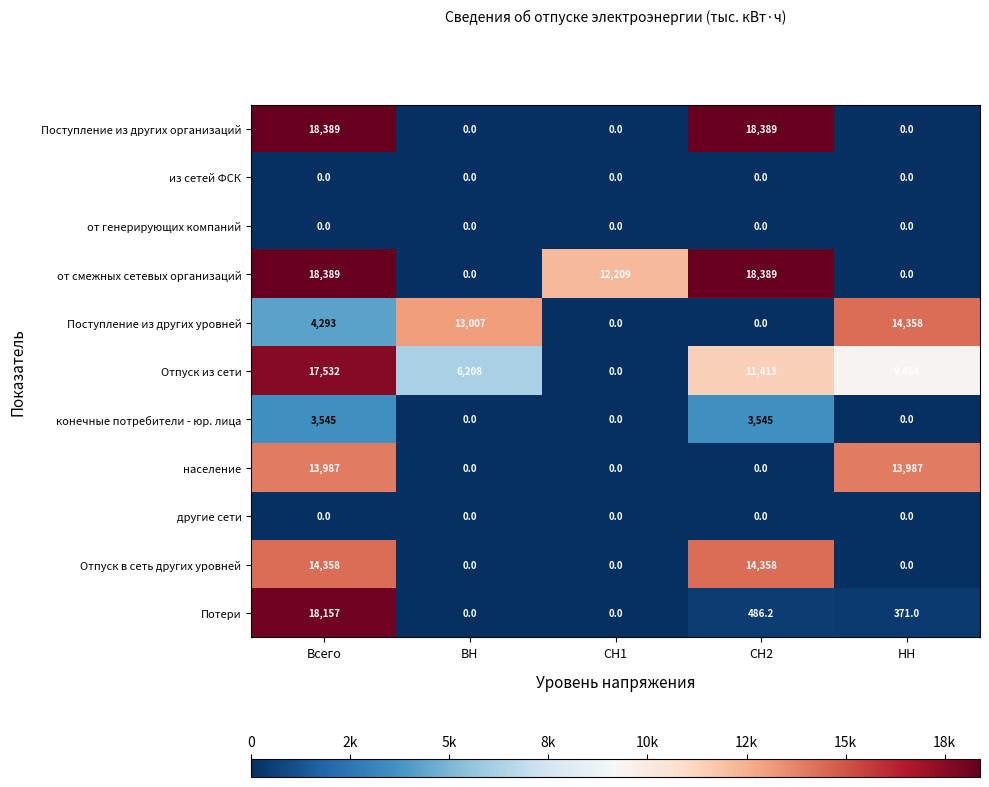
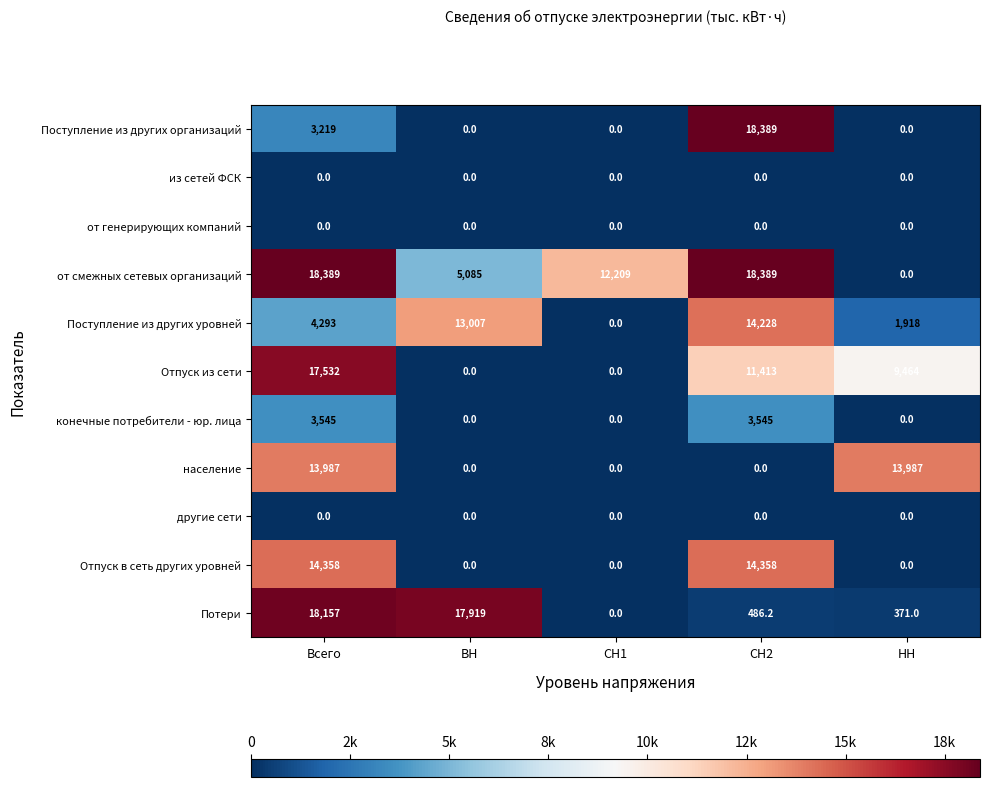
Поступление из других организаций, Всего: 18,389 -> 3,219
от смежных сетевых организаций, ВН: 0.0 -> 5,085
Поступление из других уровней, СН2: 0.0 -> 14,228
Поступление из других уровней, НН: 14,358 -> 1,918
Отпуск из сети, ВН: 6,208 -> 0.0
Потери, ВН: 0.0 -> 17,919
